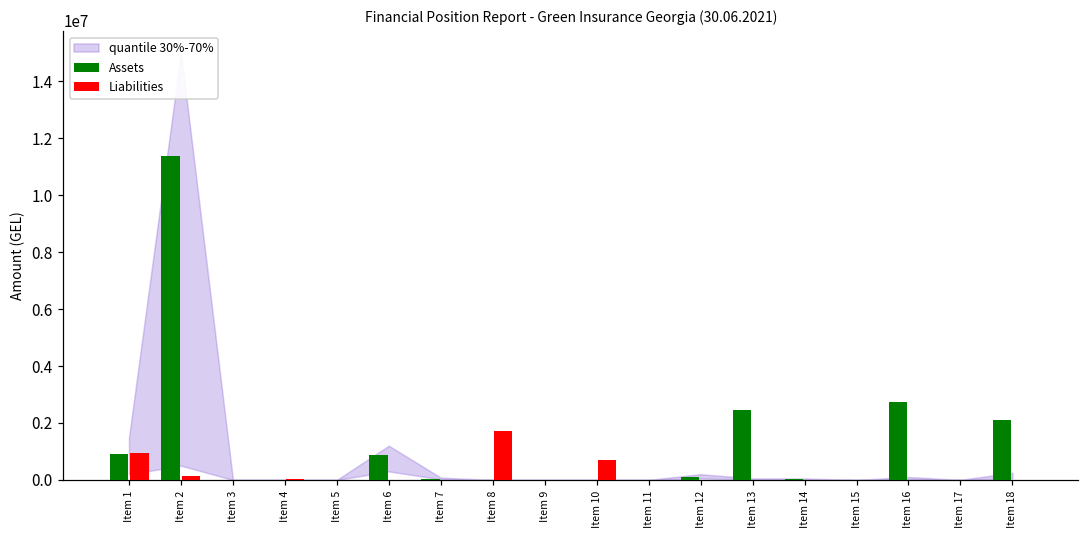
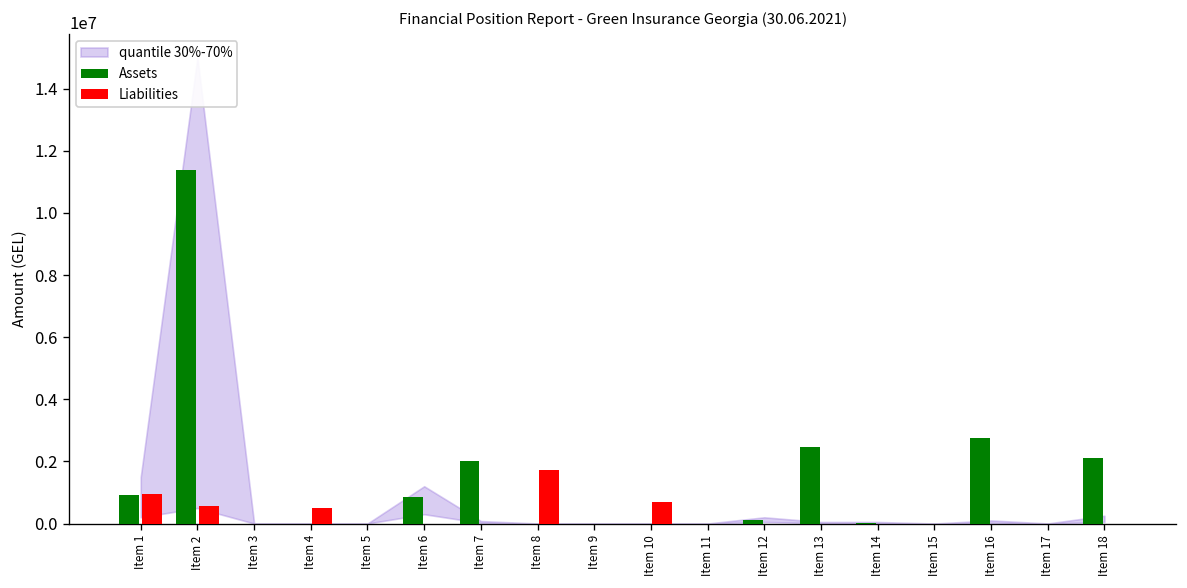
Liabilities, Item 2: 200000 -> 600000
Liabilities, Item 4: 0 -> 500000
Assets, Item 7: 0 -> 2000000
